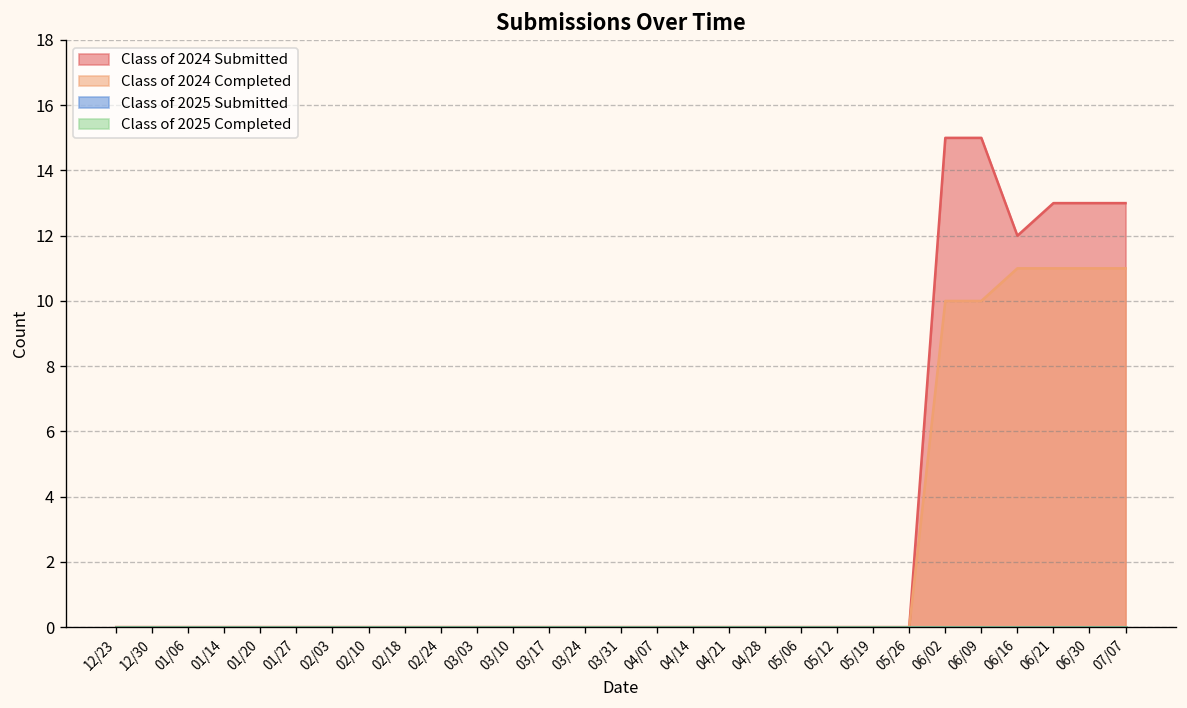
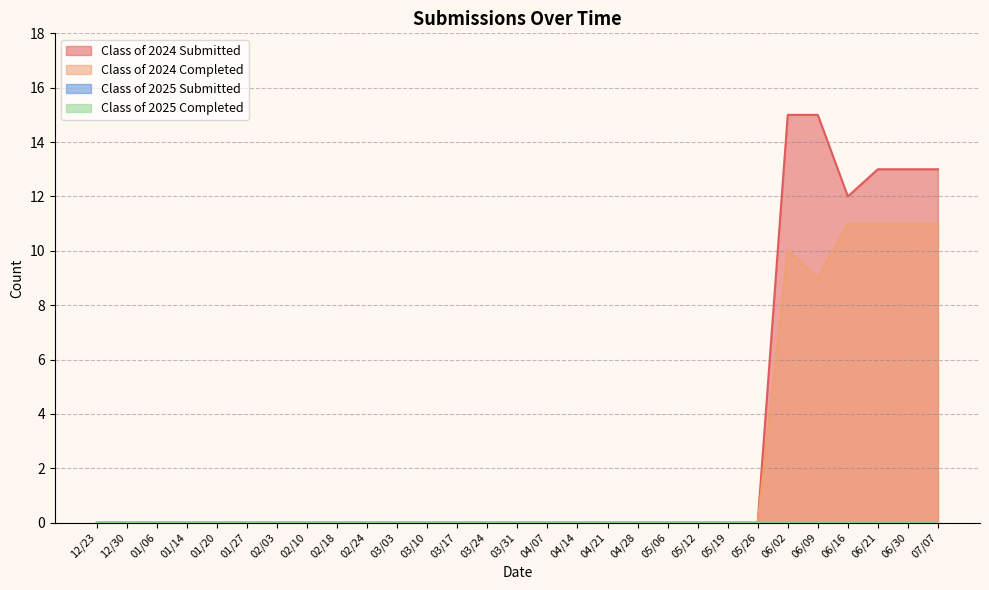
Class of 2024 Completed, 06/09: 10 -> 9
